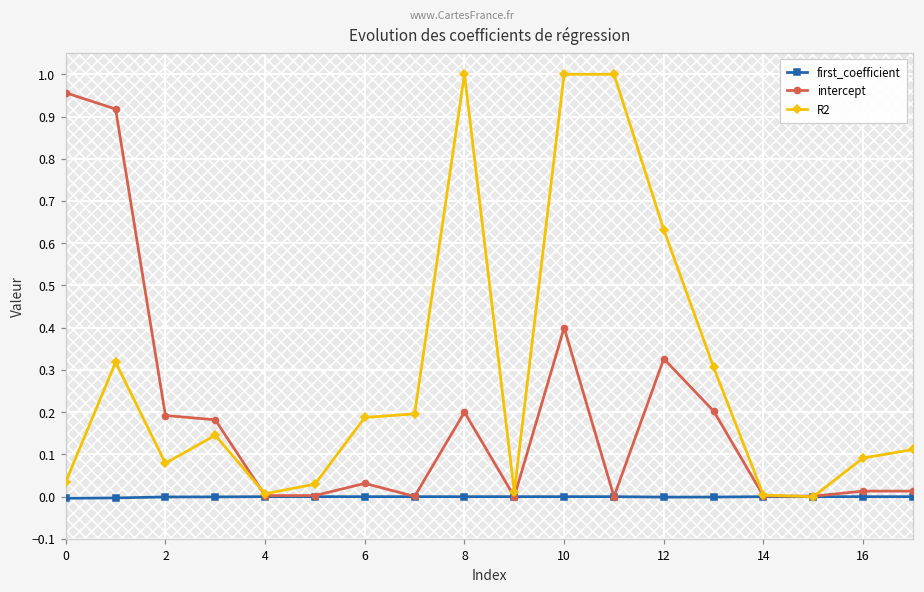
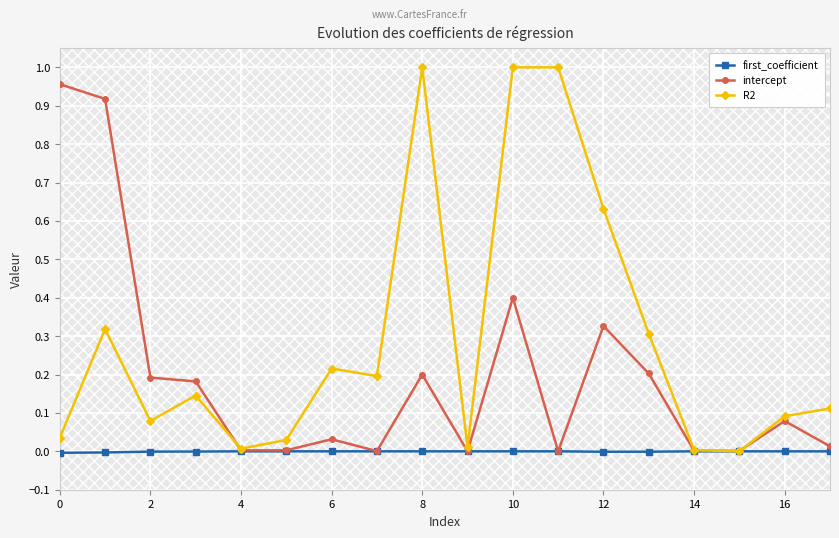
R2, 6: 0.19 -> 0.22
intercept, 16: 0.01 -> 0.08
